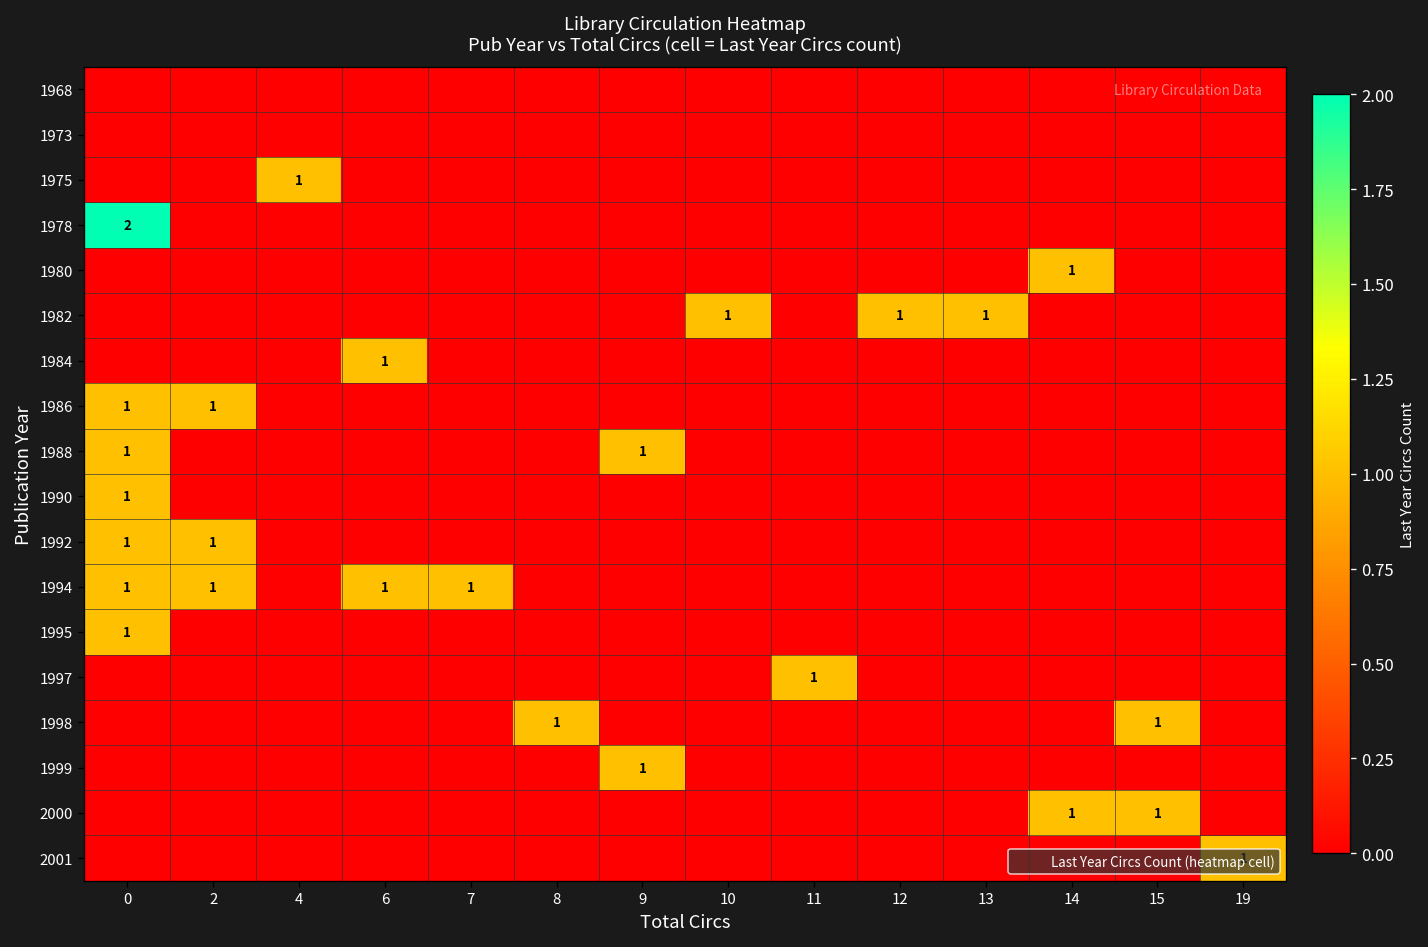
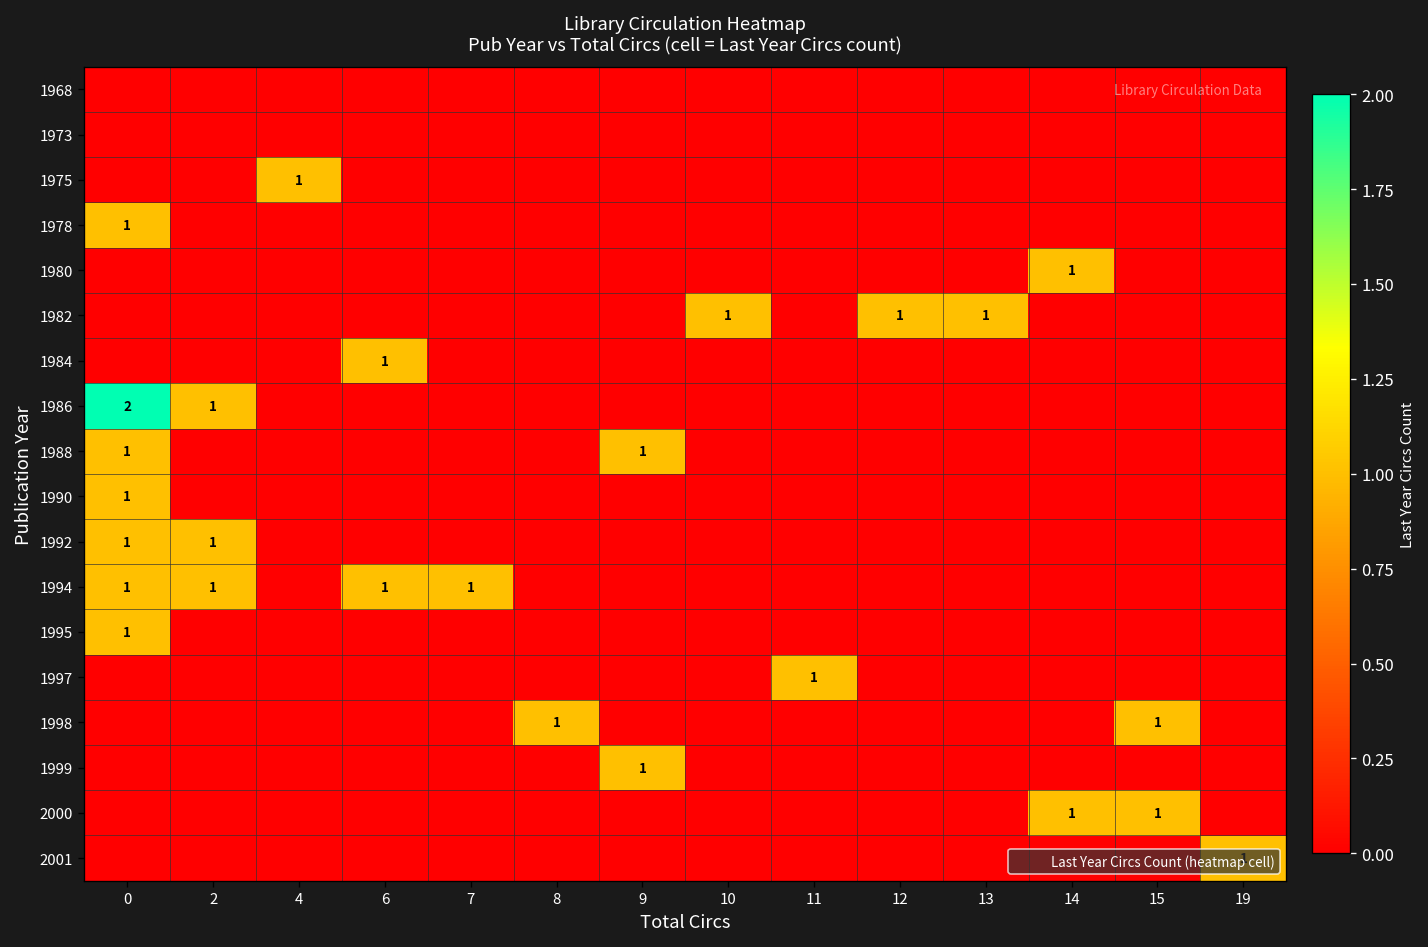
1978, 0: 2 -> 1
1986, 0: 1 -> 2
